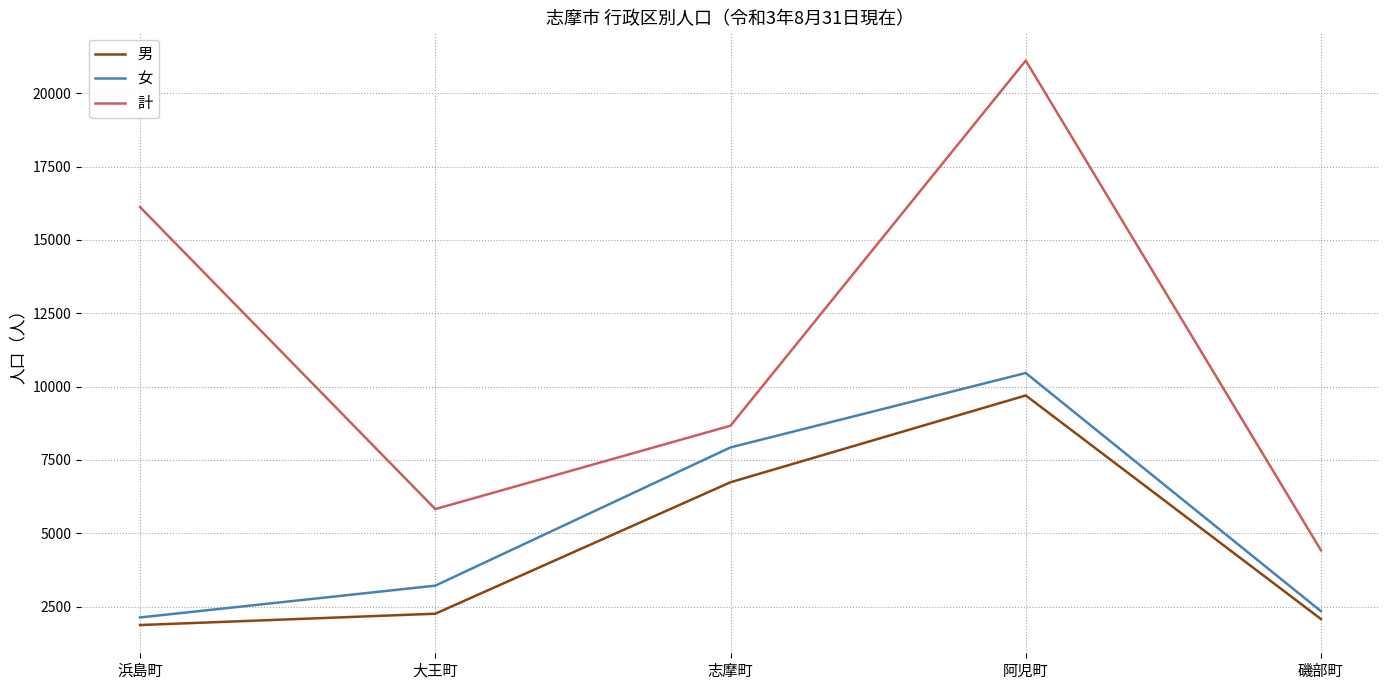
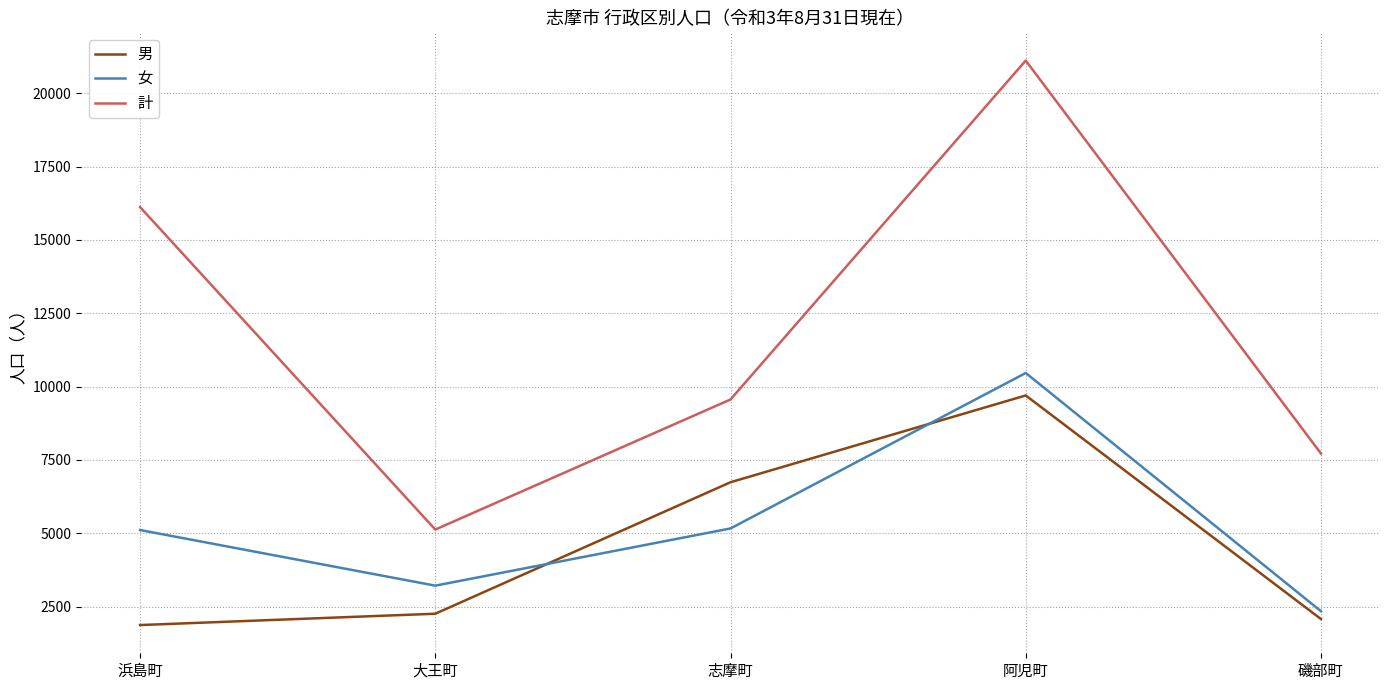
女, 浜島町: 2100 -> 5100
計, 大王町: 5800 -> 5100
女, 志摩町: 7900 -> 5200
計, 志摩町: 8700 -> 9600
計, 磯部町: 4400 -> 7700
